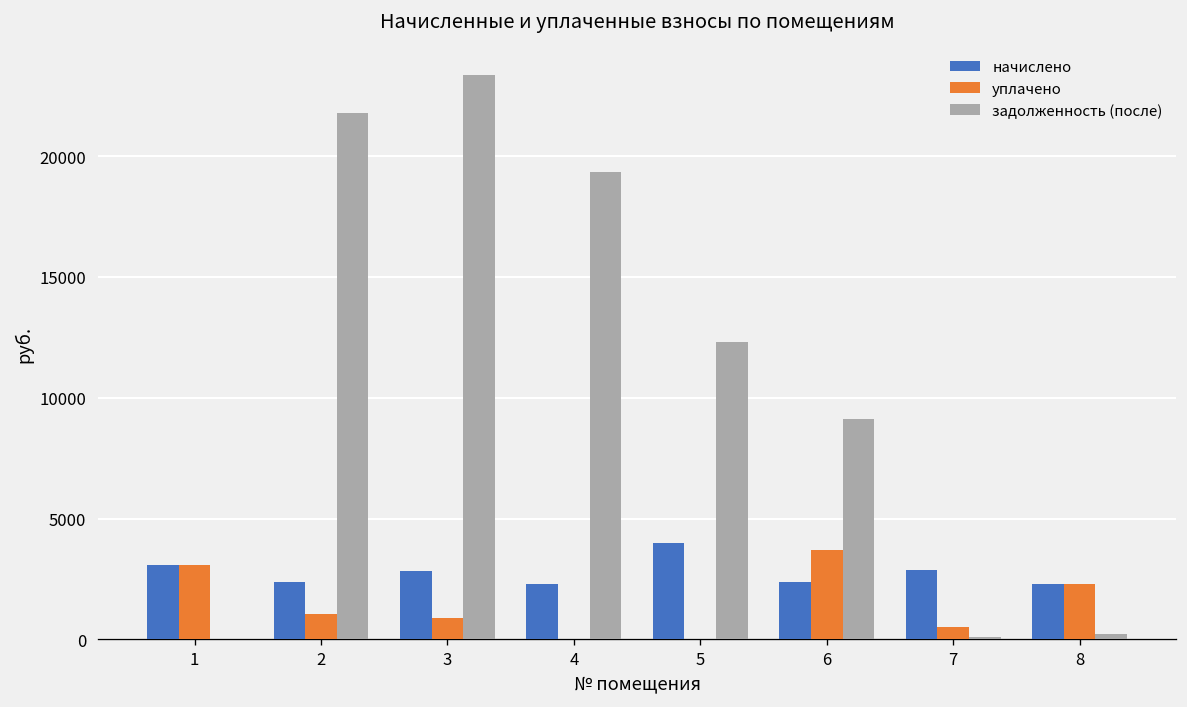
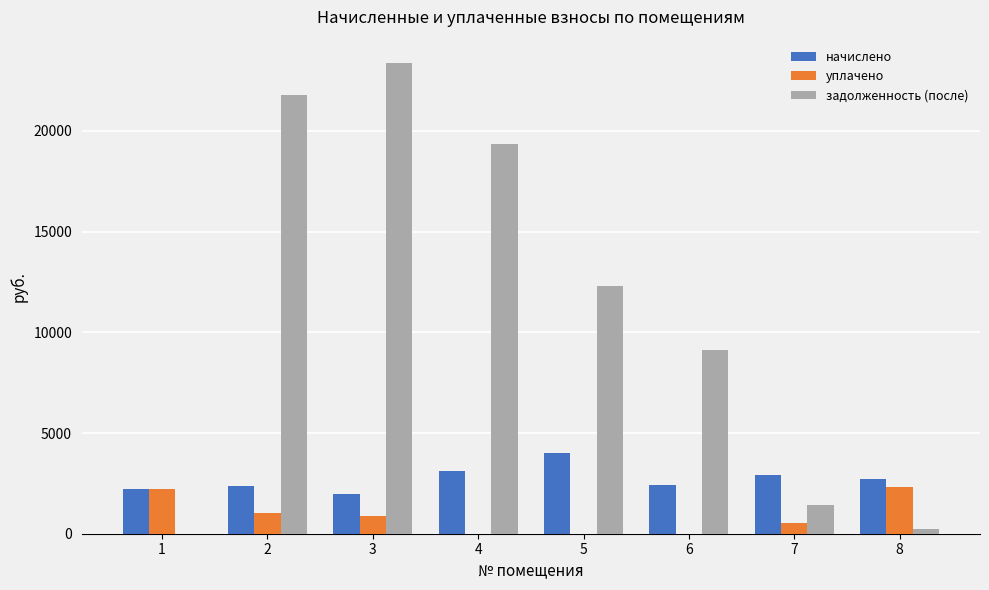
начислено, 1: 3100 -> 2200
уплачено, 1: 3100 -> 2200
начислено, 3: 2800 -> 2000
начислено, 4: 2300 -> 3100
уплачено, 6: 3700 -> 0
задолженность (после), 7: 100 -> 1400
начислено, 8: 2300 -> 2700
